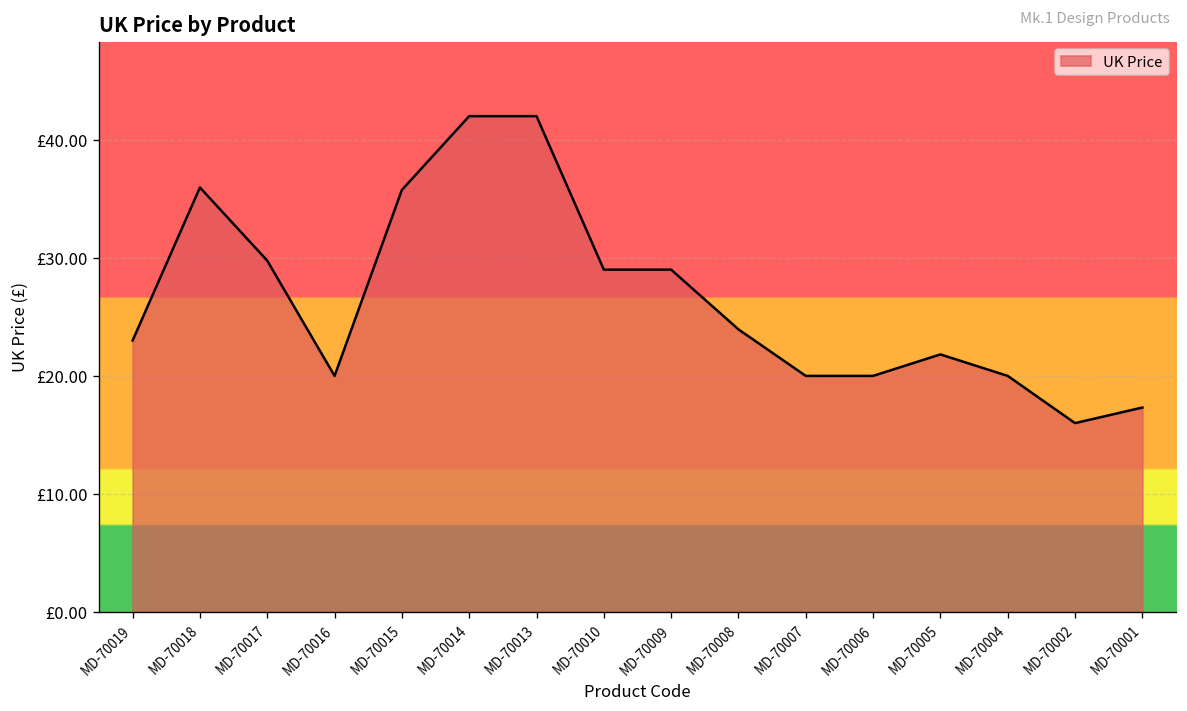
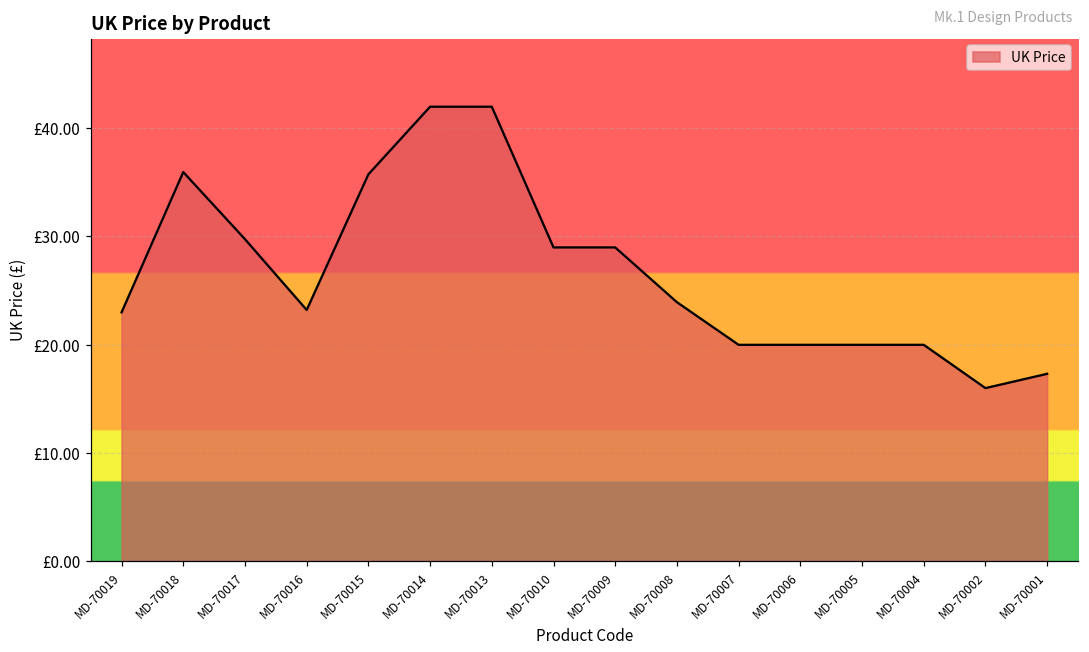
MD-70016: £20 -> £23
MD-70005: £22 -> £20
